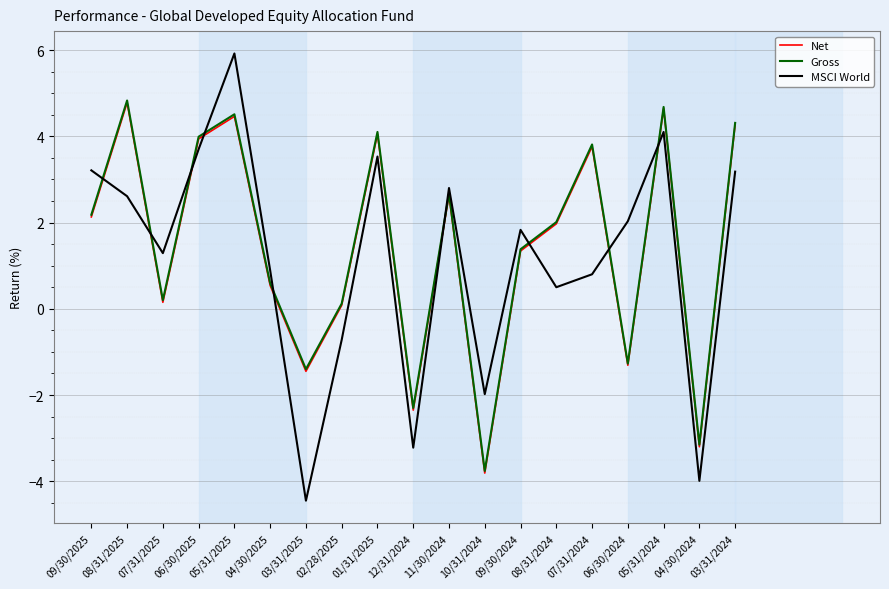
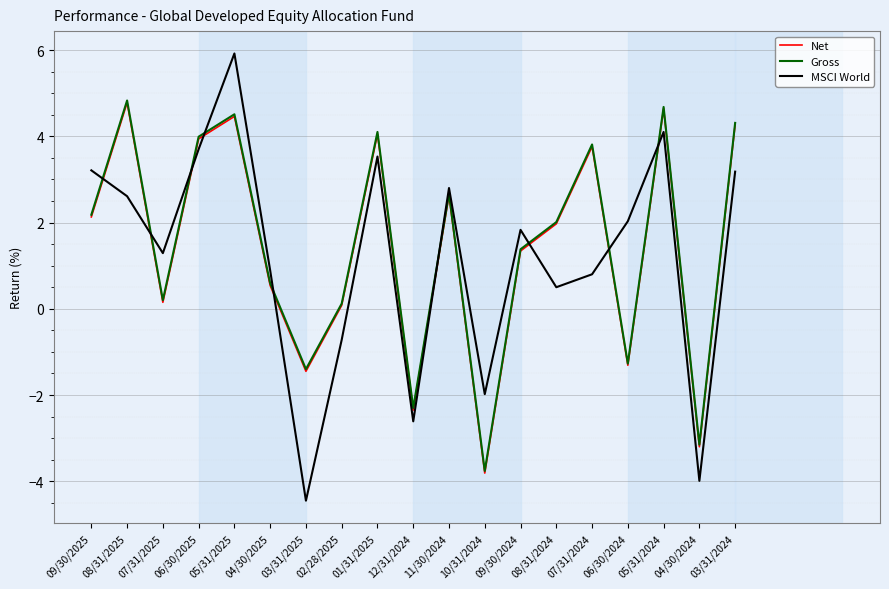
MSCI World, 12/31/2024: -3.2 -> -2.6
